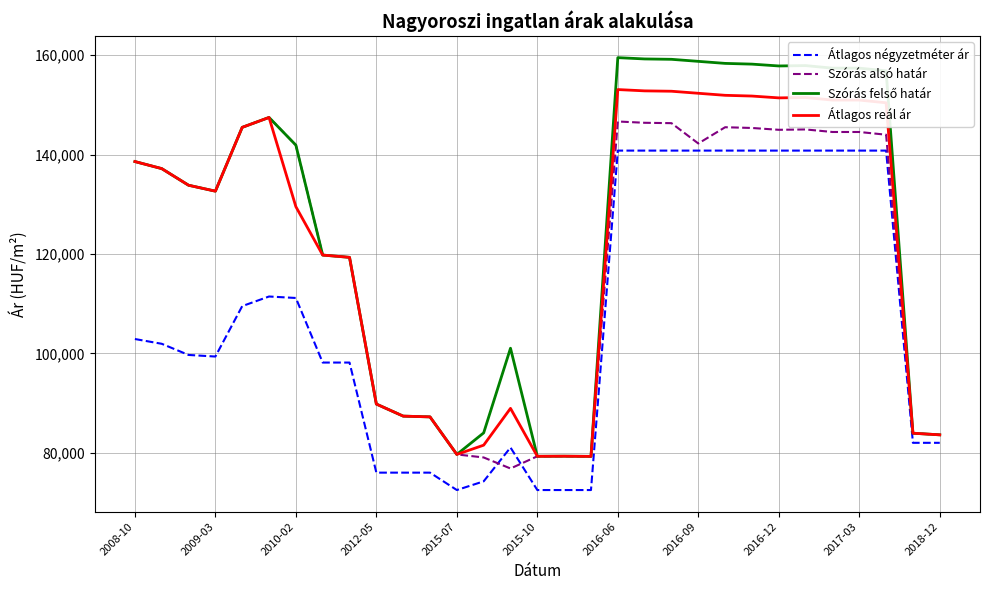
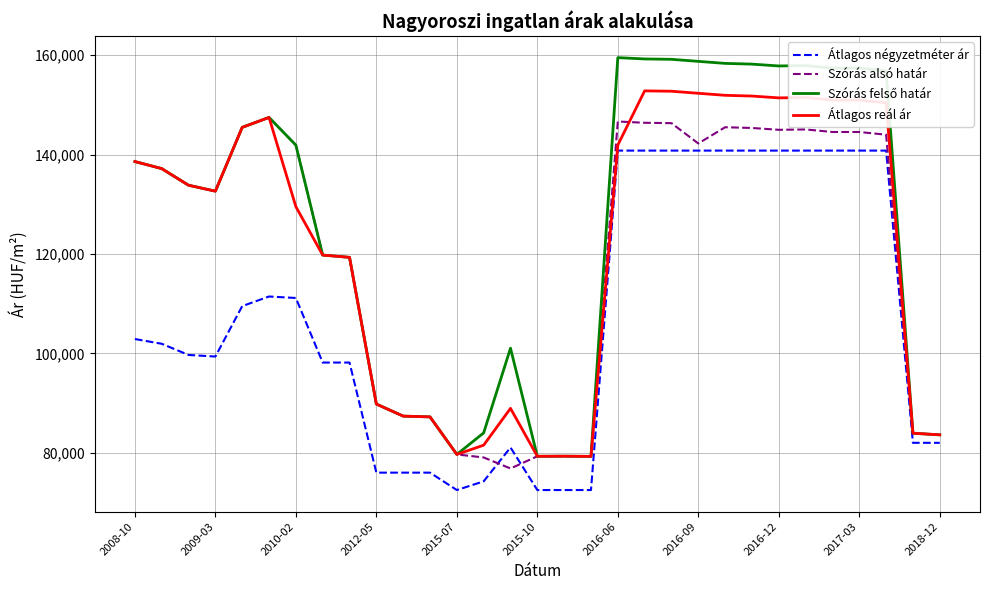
Átlagos reál ár, 2016-06: 153,000 -> 142,000
